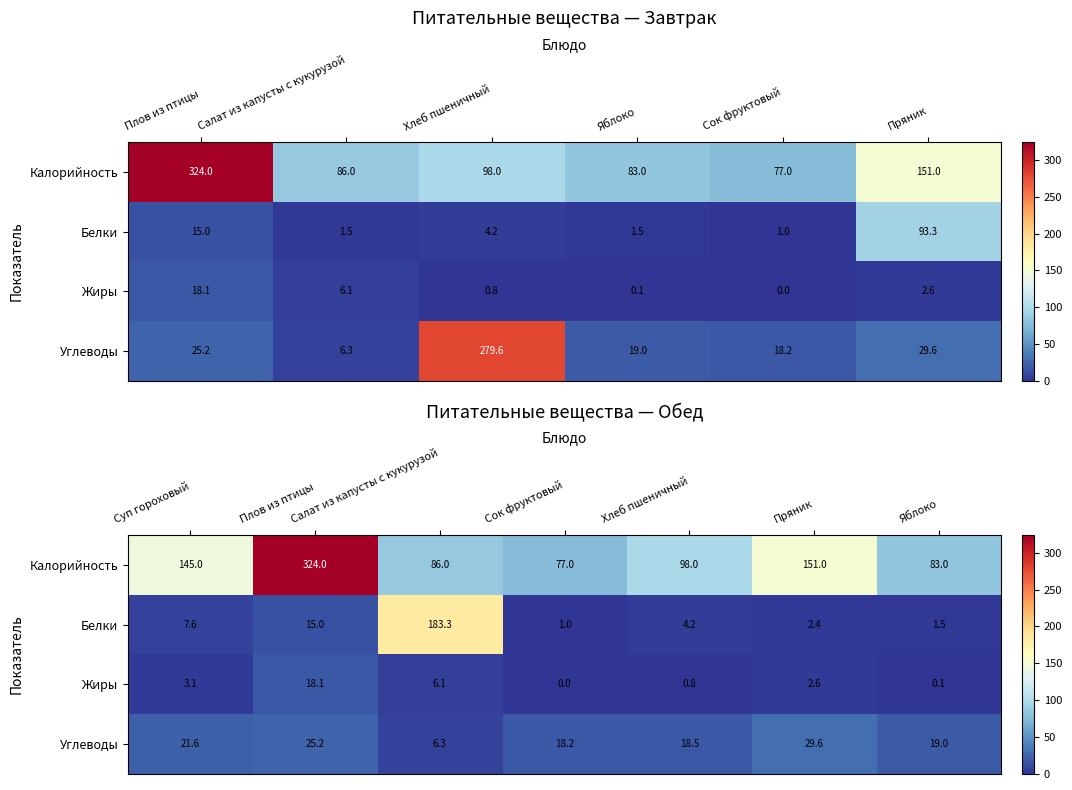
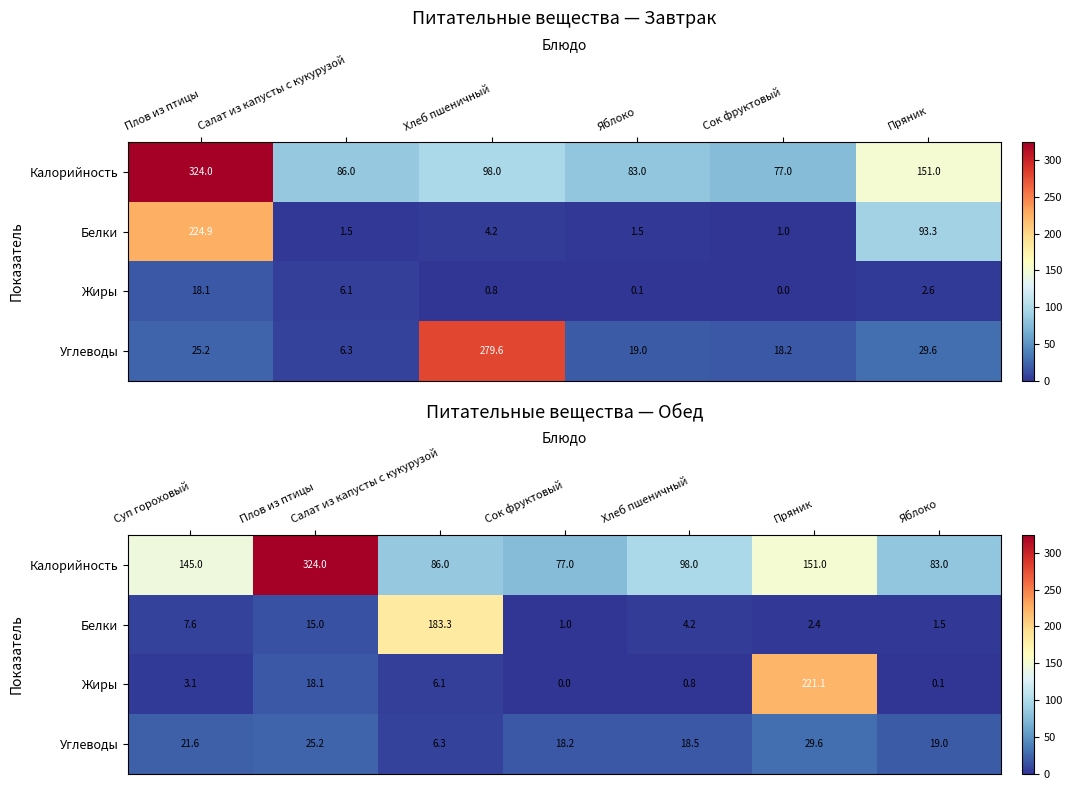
Питательные вещества — Завтрак, Белки, Плов из птицы: 15.0 -> 224.9
Питательные вещества — Обед, Жиры, Пряник: 2.6 -> 221.1
